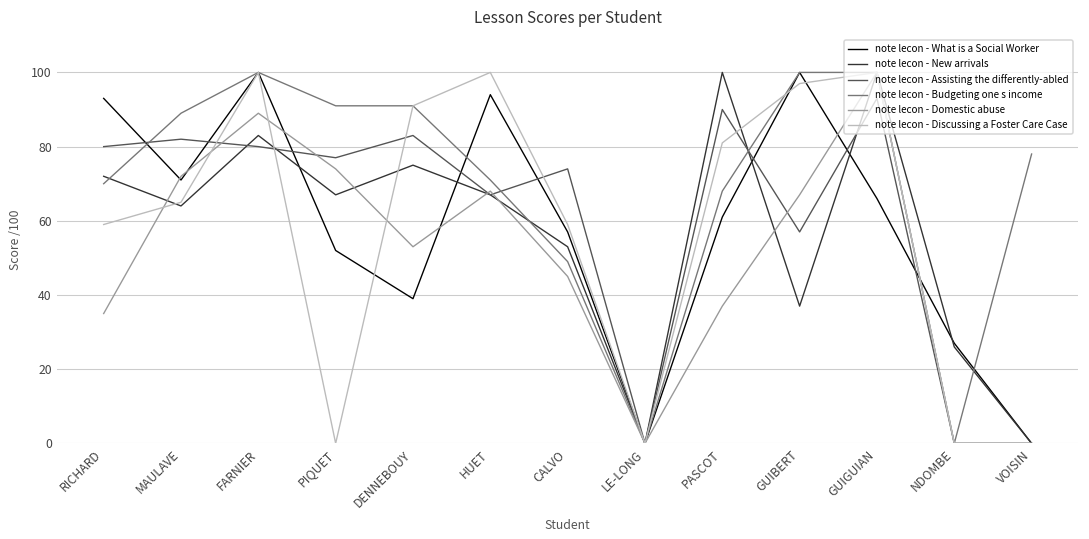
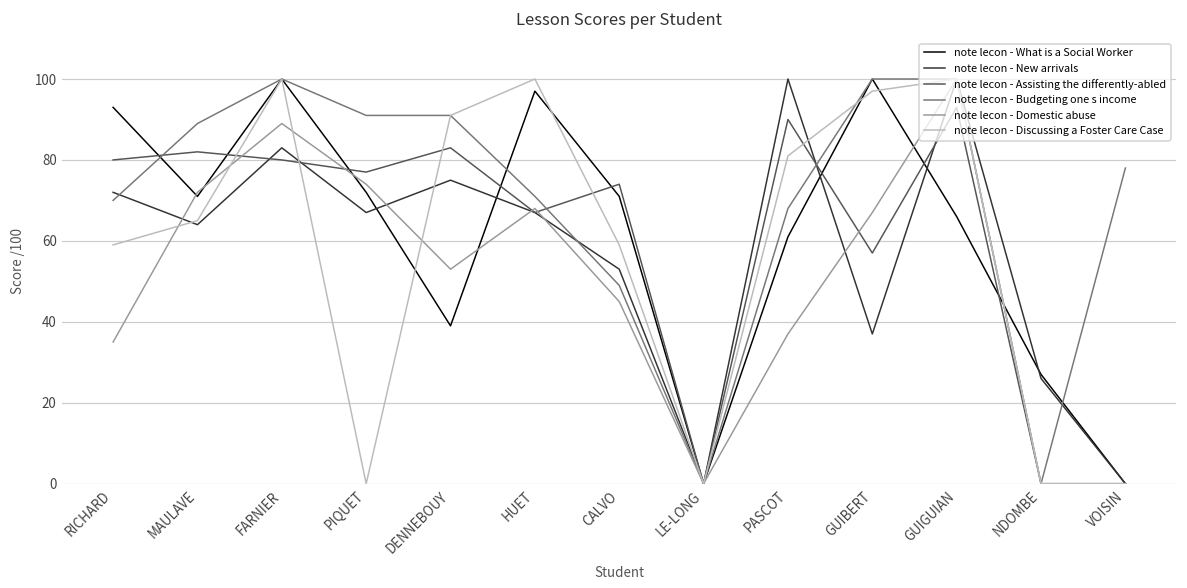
note lecon - What is a Social Worker, PIQUET: 52 -> 72
note lecon - What is a Social Worker, HUET: 94 -> 97
note lecon - What is a Social Worker, CALVO: 57 -> 71
